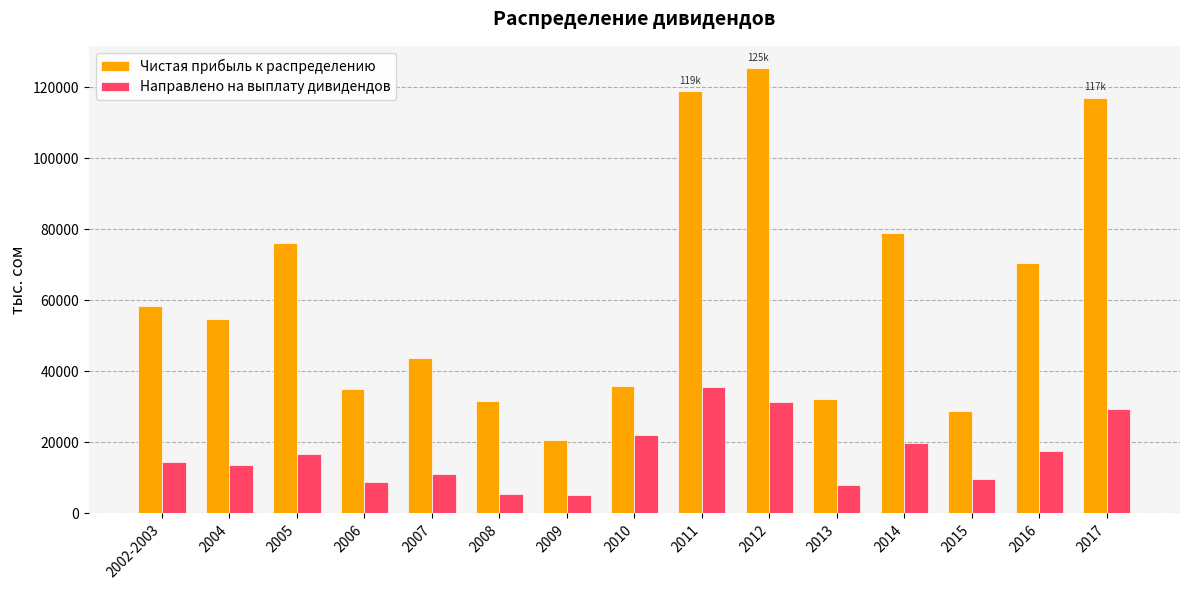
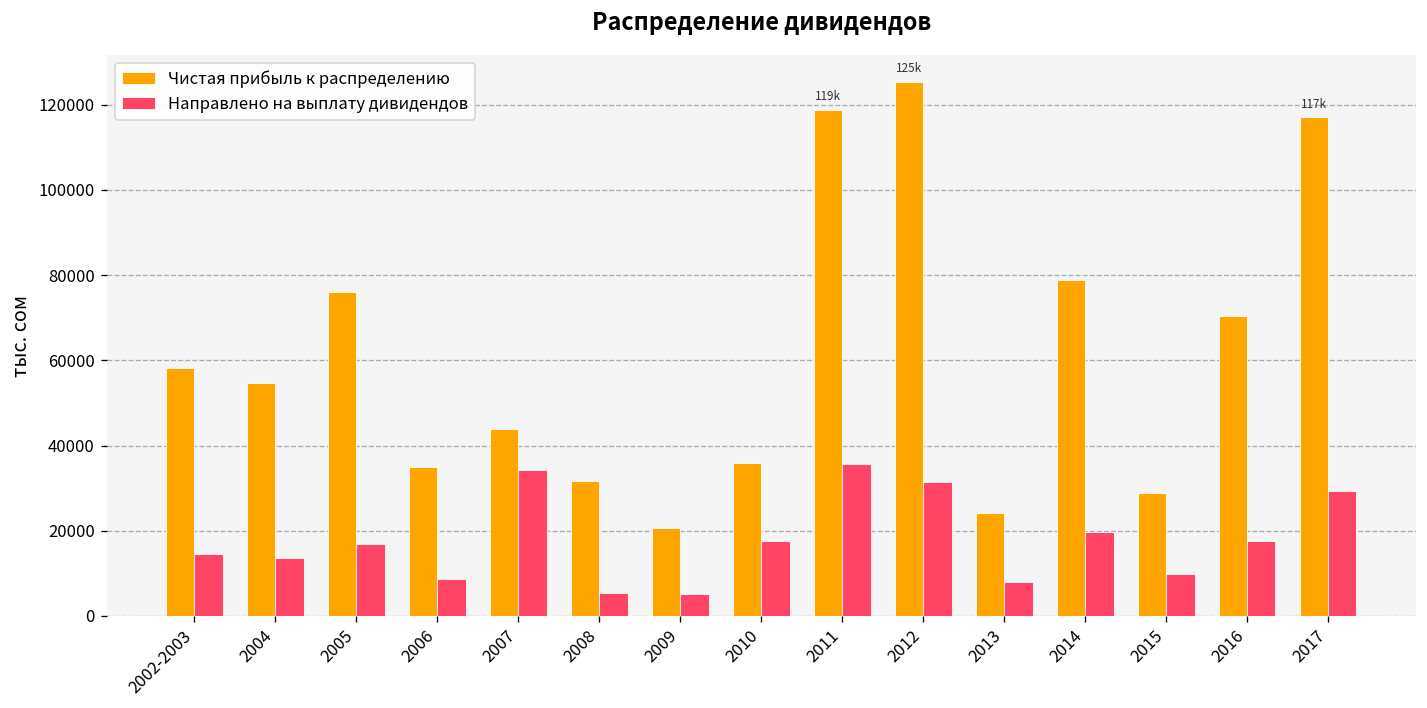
Направлено на выплату дивидендов, 2007: 11000 -> 34000
Направлено на выплату дивидендов, 2010: 22000 -> 18000
Чистая прибыль к распределению, 2013: 32000 -> 24000
